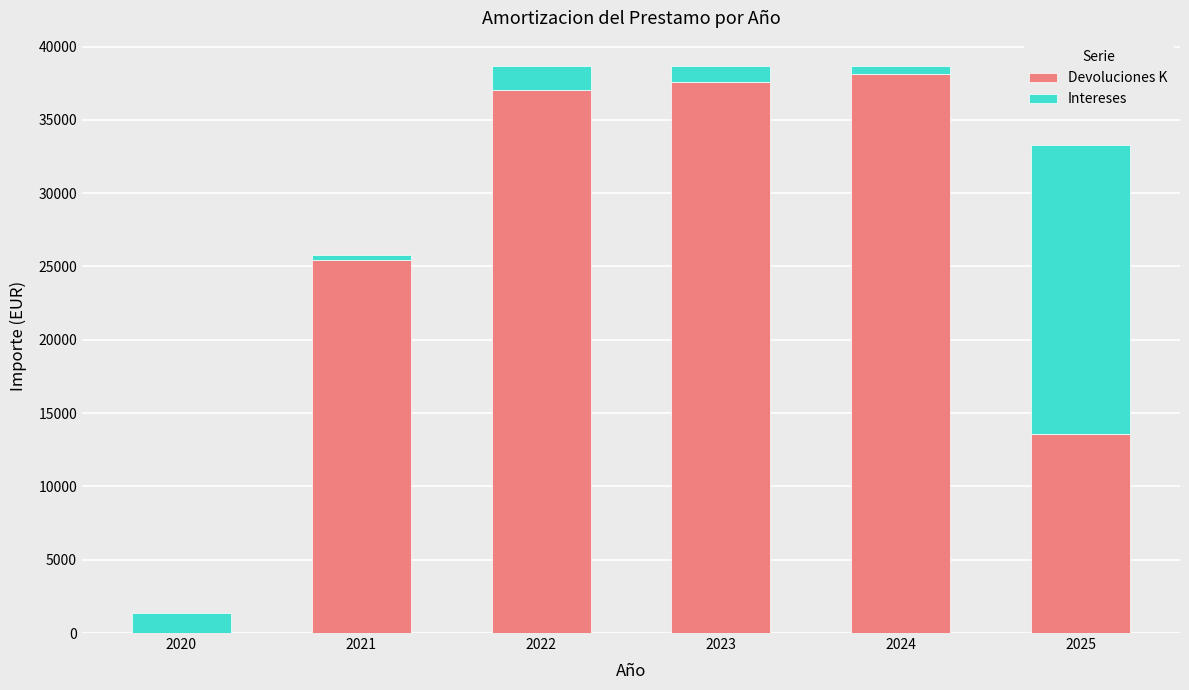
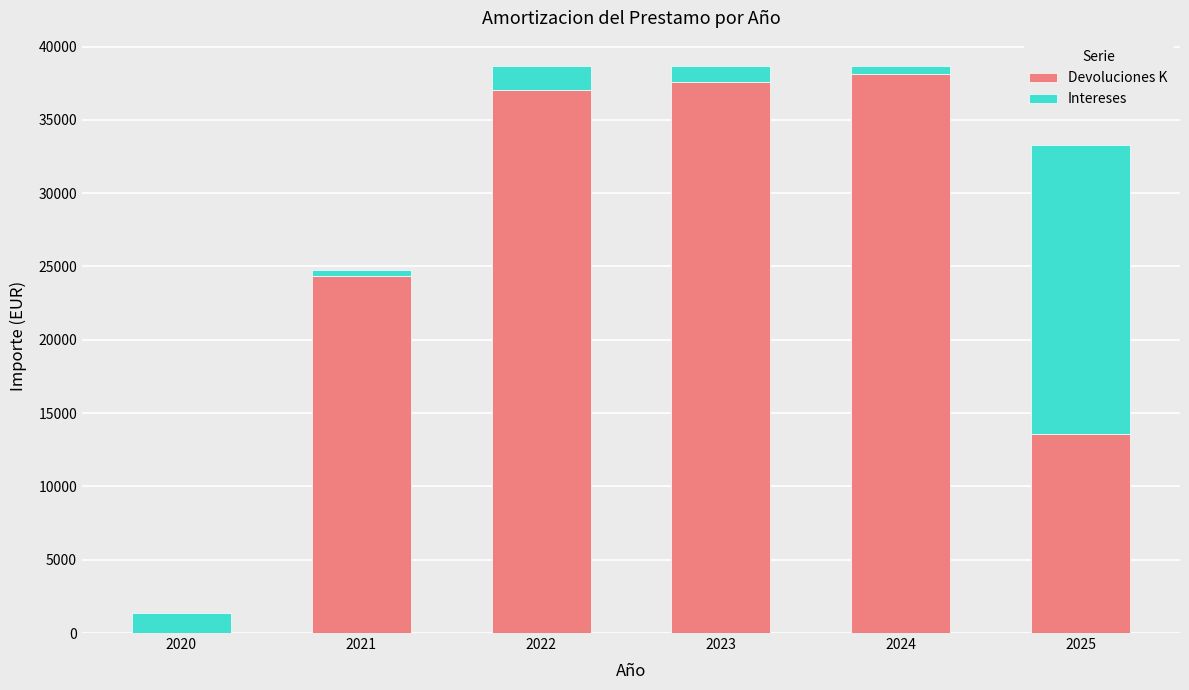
Devoluciones K, 2021: 25400 -> 24400
